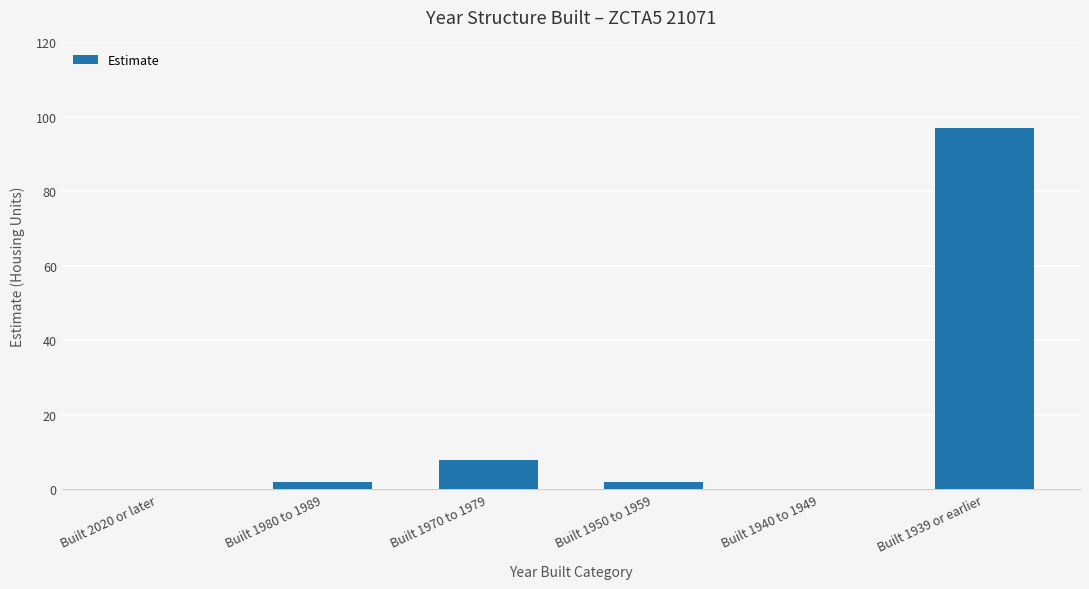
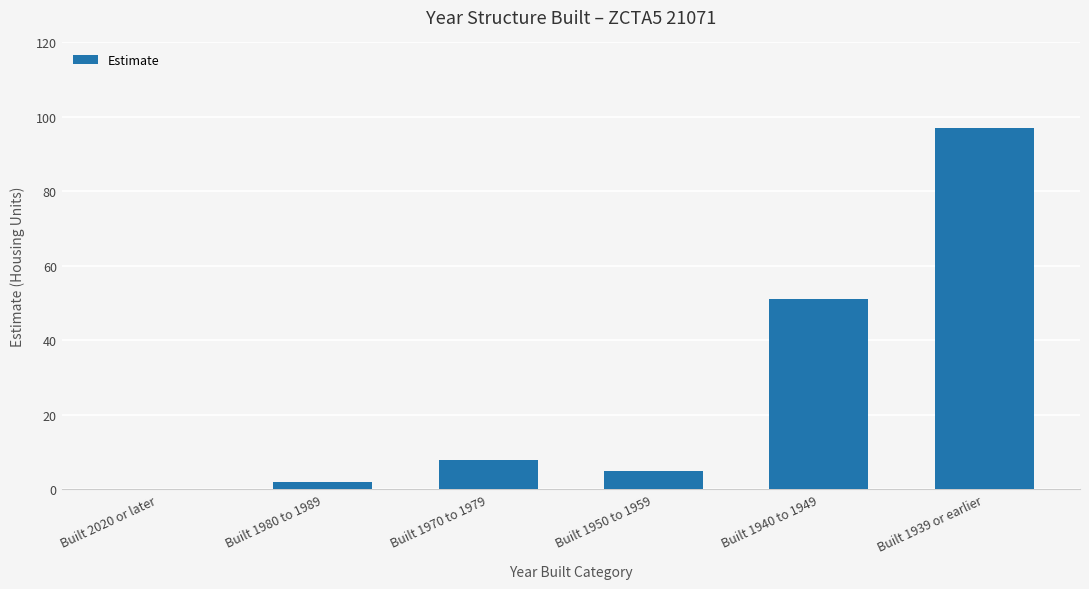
Built 1950 to 1959: 2 -> 5
Built 1940 to 1949: 0 -> 51
